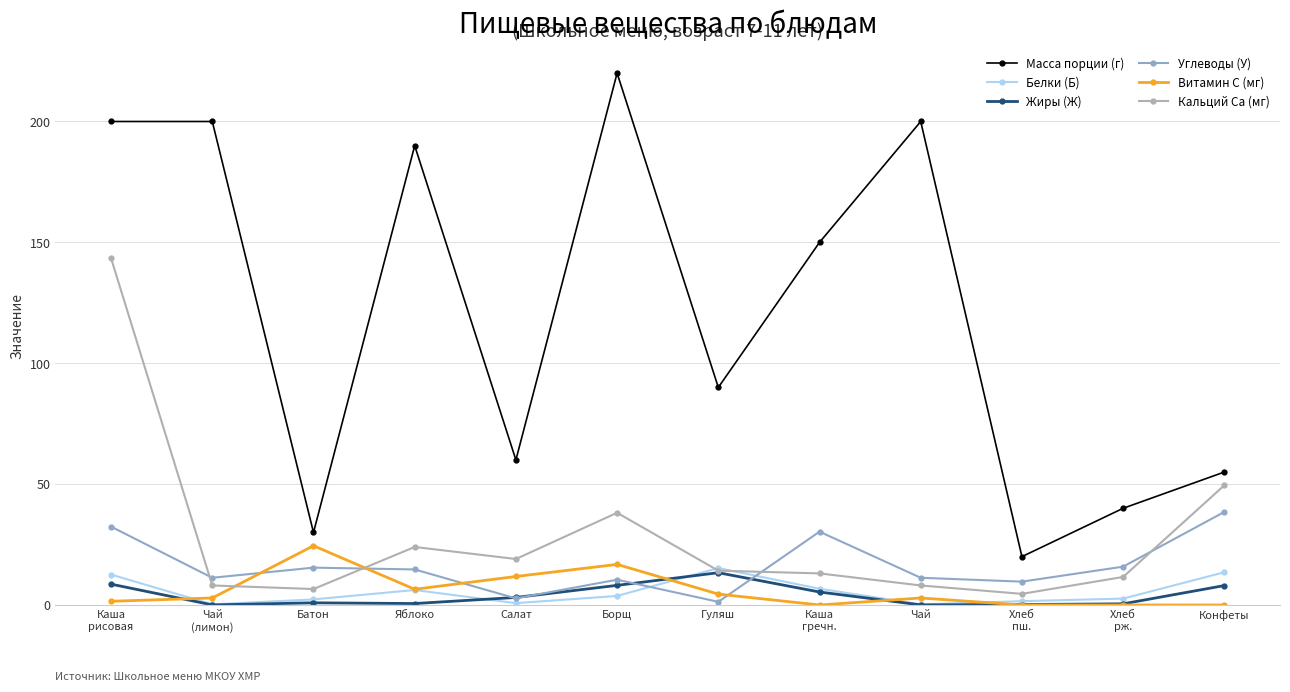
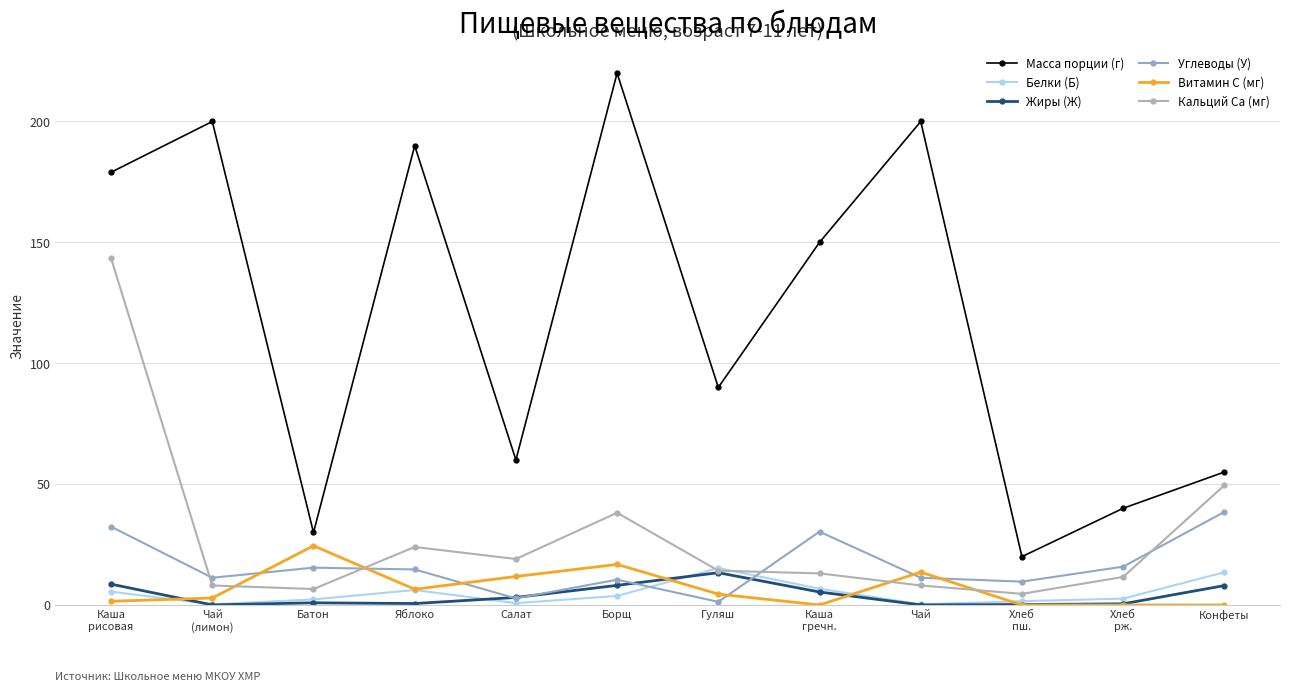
Масса порции (г), Каша рисовая: 200 -> 179
Белки (Б), Каша рисовая: 13 -> 6
Витамин С (мг), Чай: 3 -> 14
